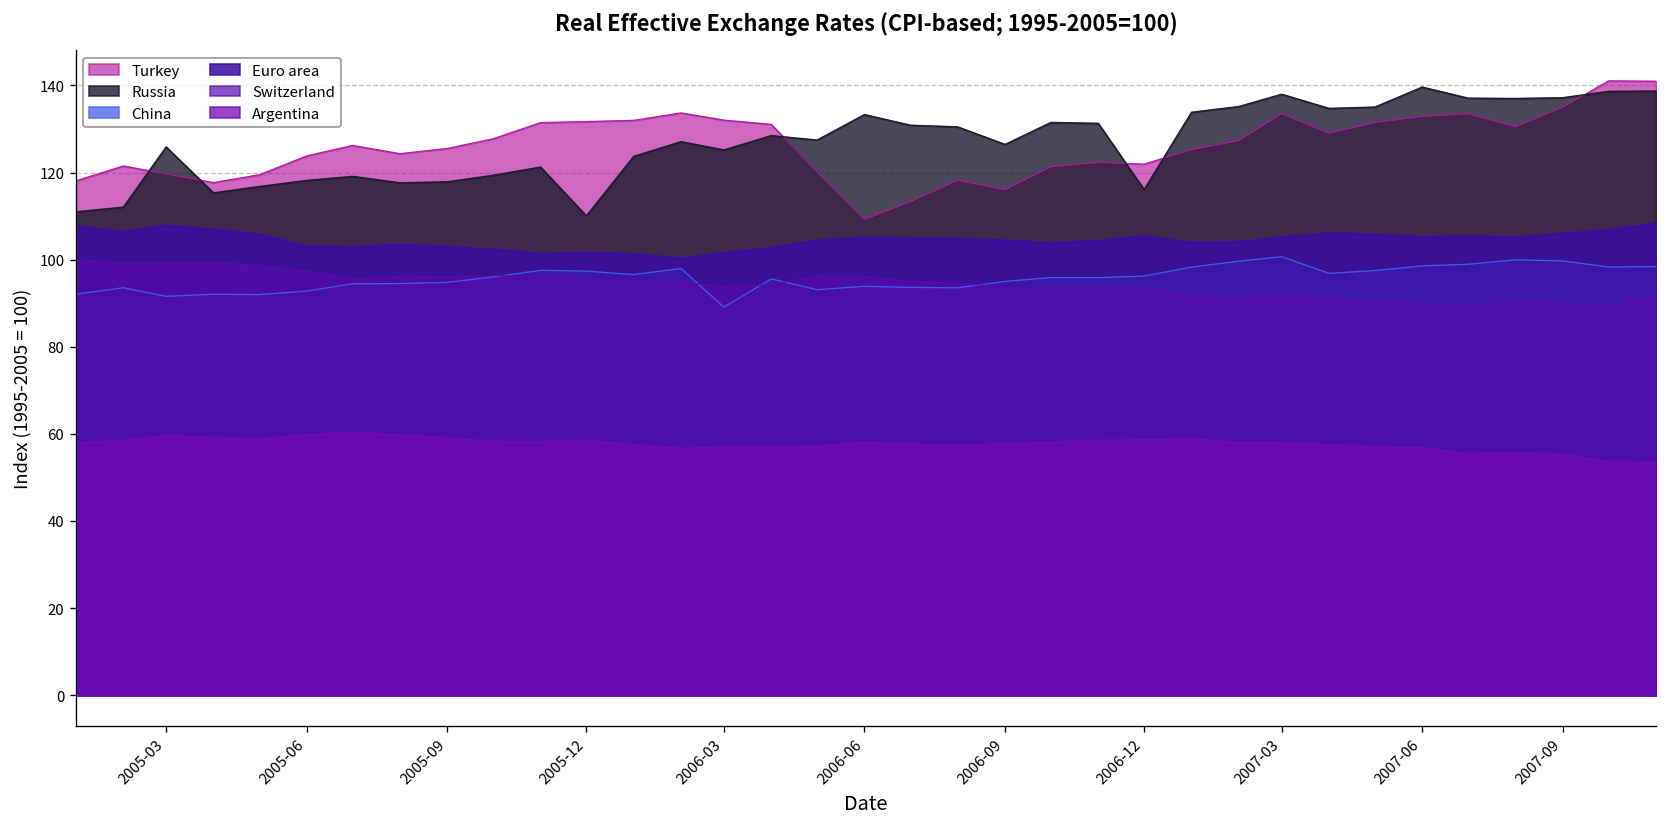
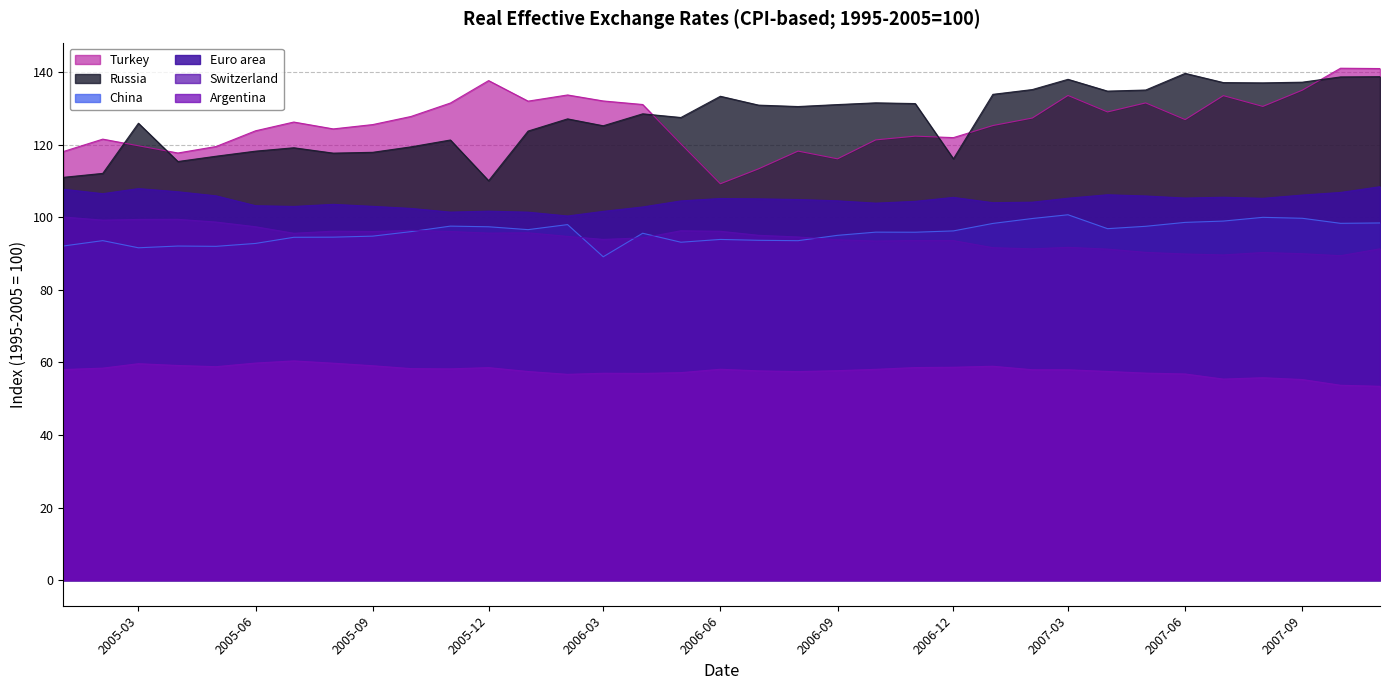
Turkey, 2005-12: 132 -> 138
Russia, 2006-09: 126 -> 131
Turkey, 2007-06: 133 -> 127
